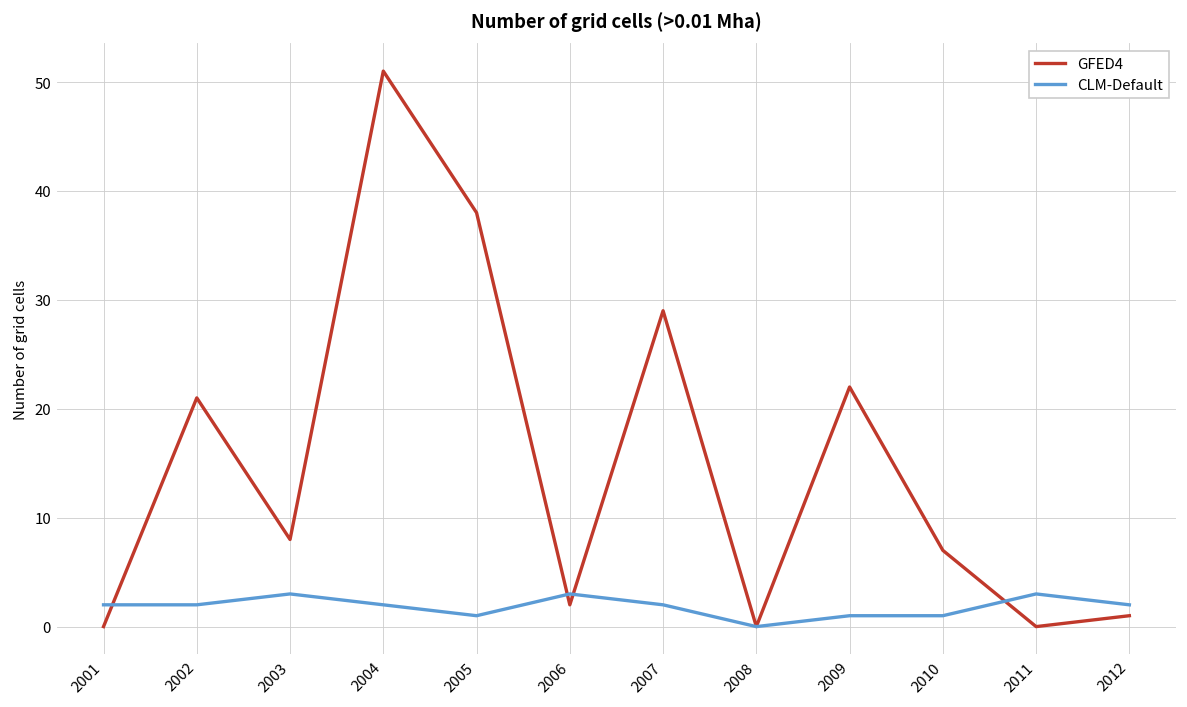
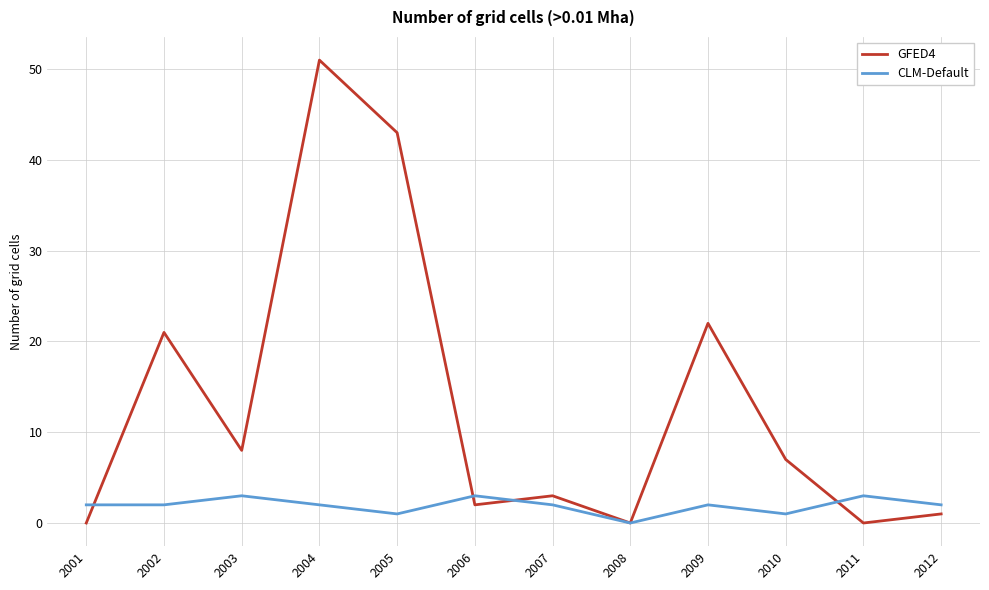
GFED4, 2005: 38 -> 43
GFED4, 2007: 29 -> 3
CLM-Default, 2009: 1 -> 2
